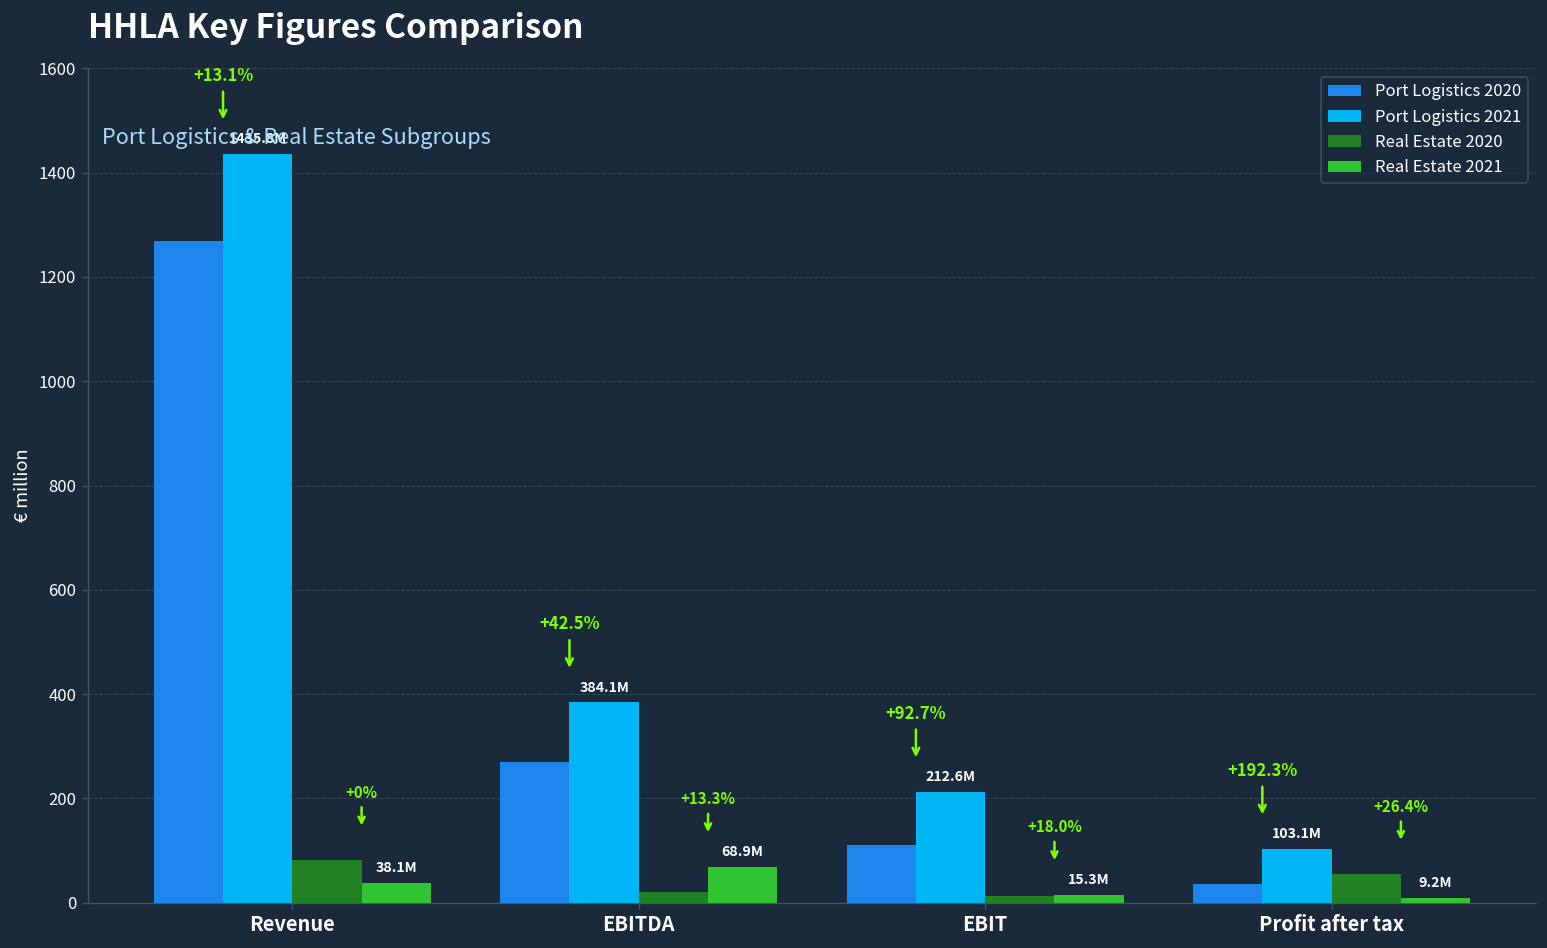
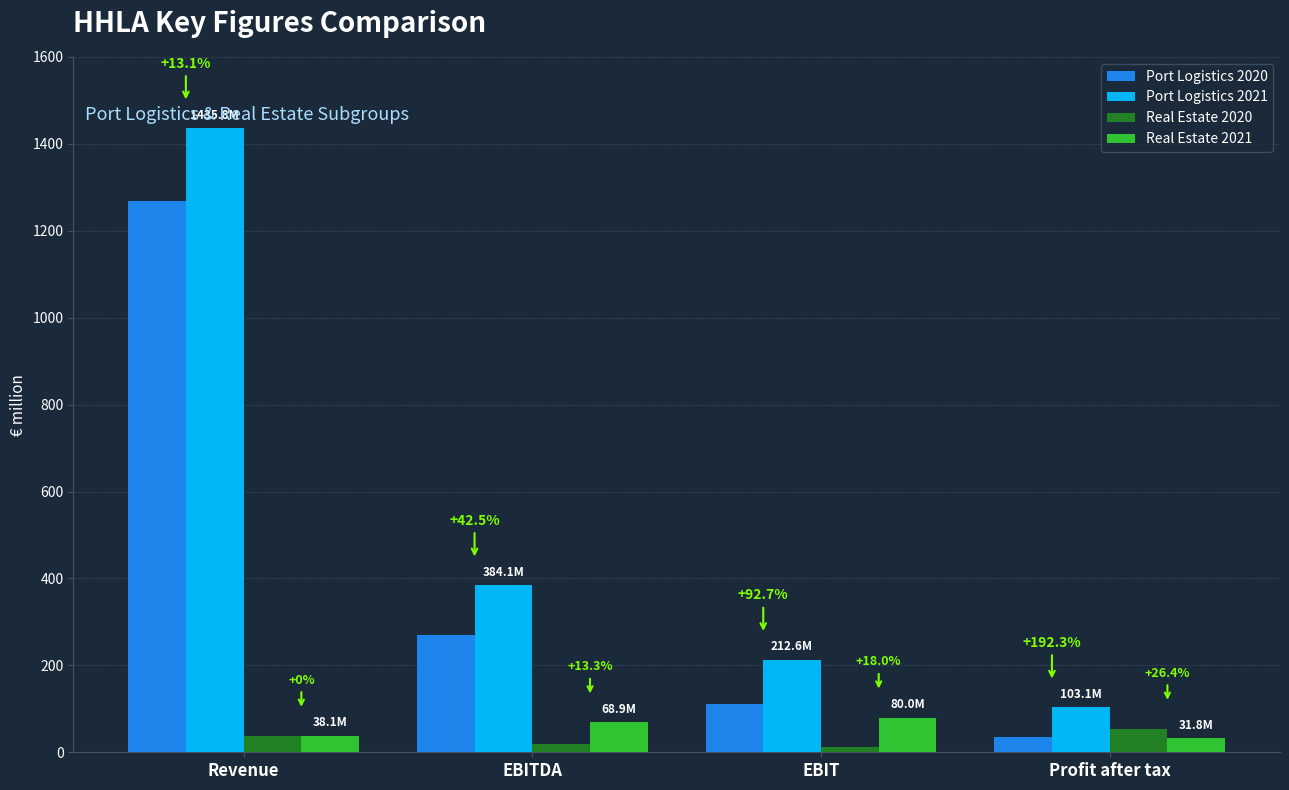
Real Estate 2020, Revenue: 80 -> 40
Real Estate 2021, EBIT: 15.3M -> 80.0M
Real Estate 2021, Profit after tax: 9.2M -> 31.8M
